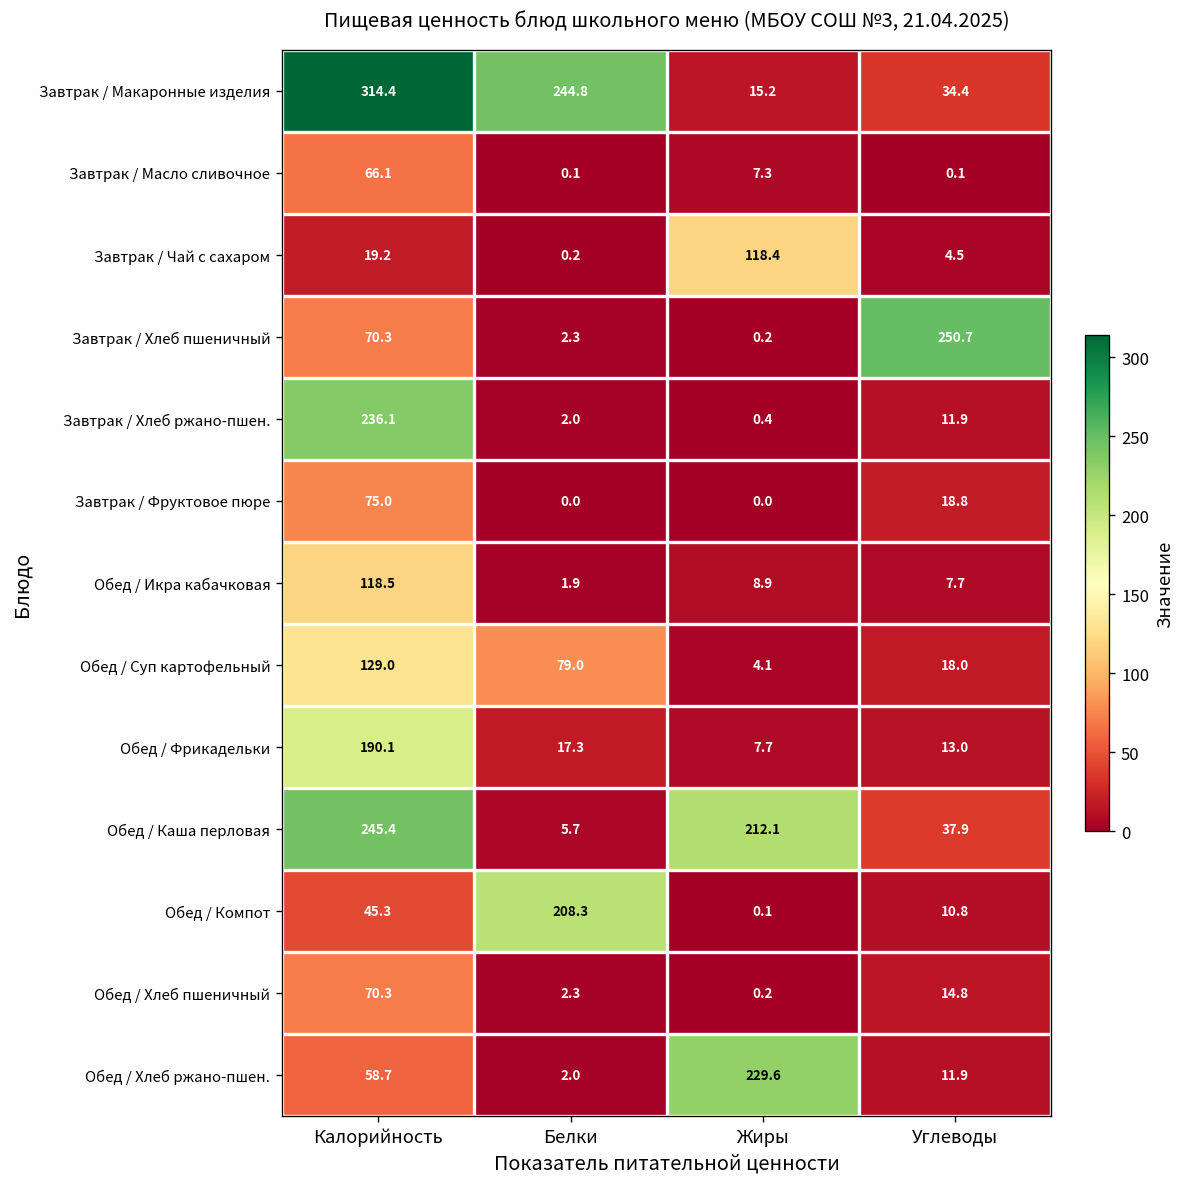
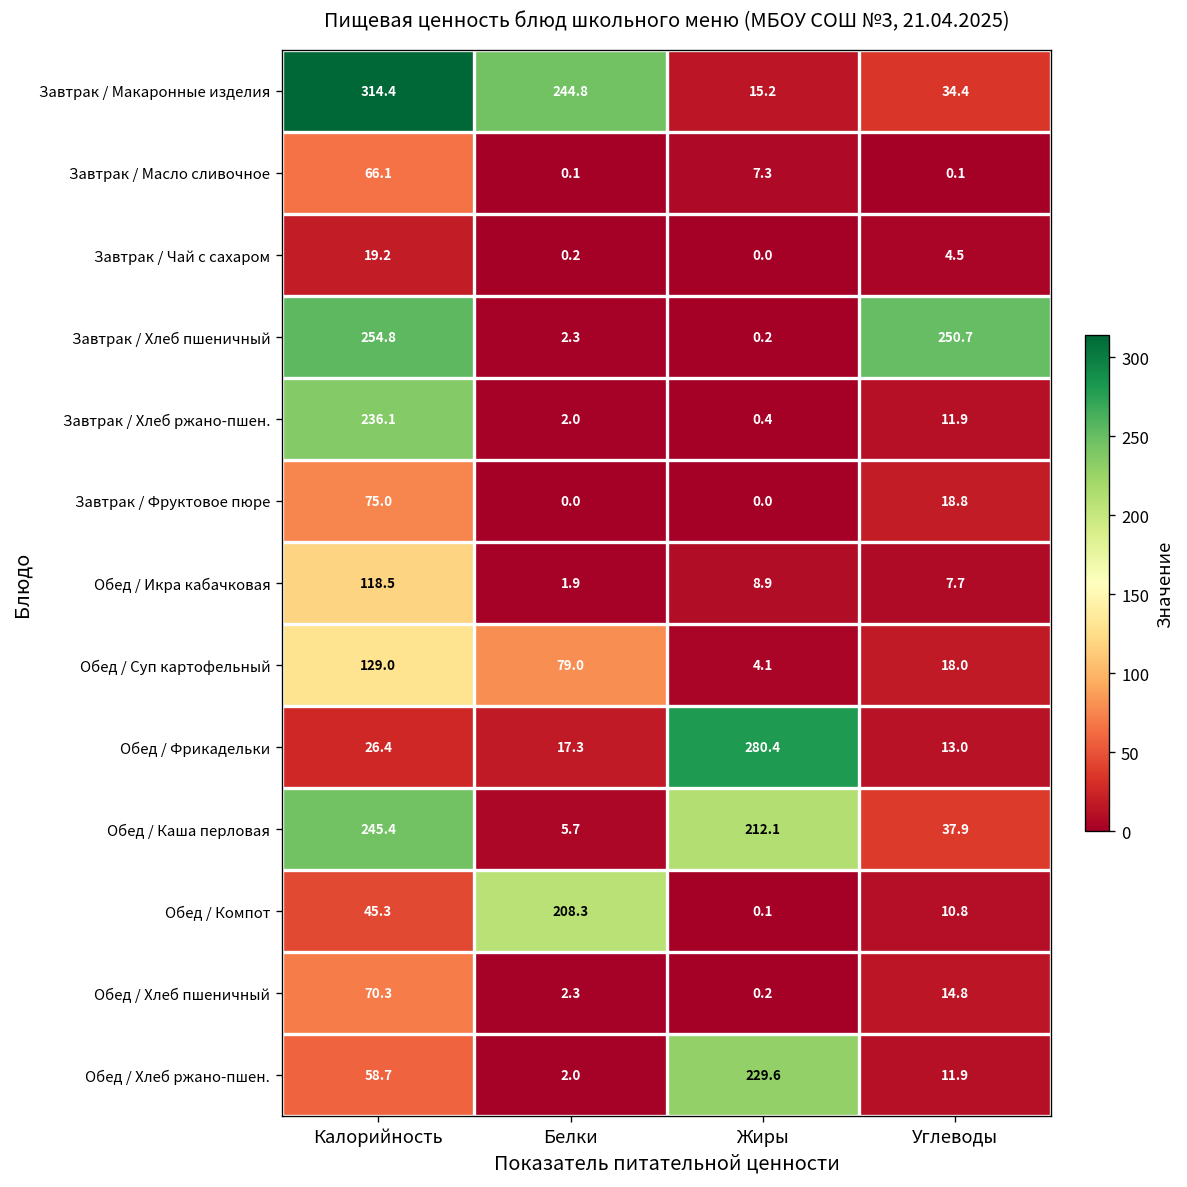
Завтрак / Чай с сахаром, Жиры: 118.4 -> 0.0
Завтрак / Хлеб пшеничный, Калорийность: 70.3 -> 254.8
Обед / Фрикадельки, Калорийность: 190.1 -> 26.4
Обед / Фрикадельки, Жиры: 7.7 -> 280.4
